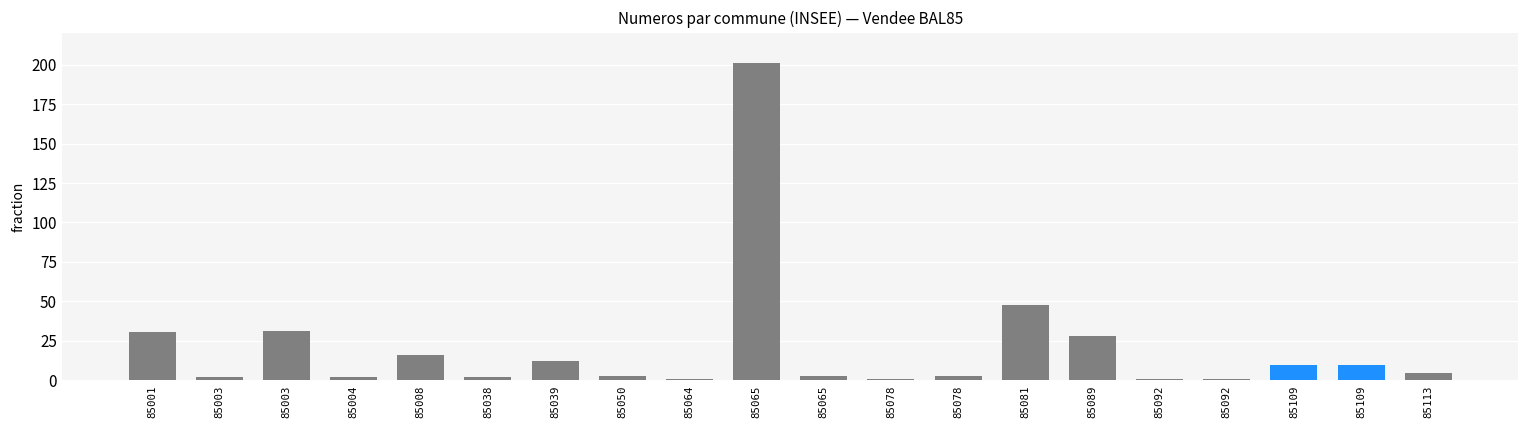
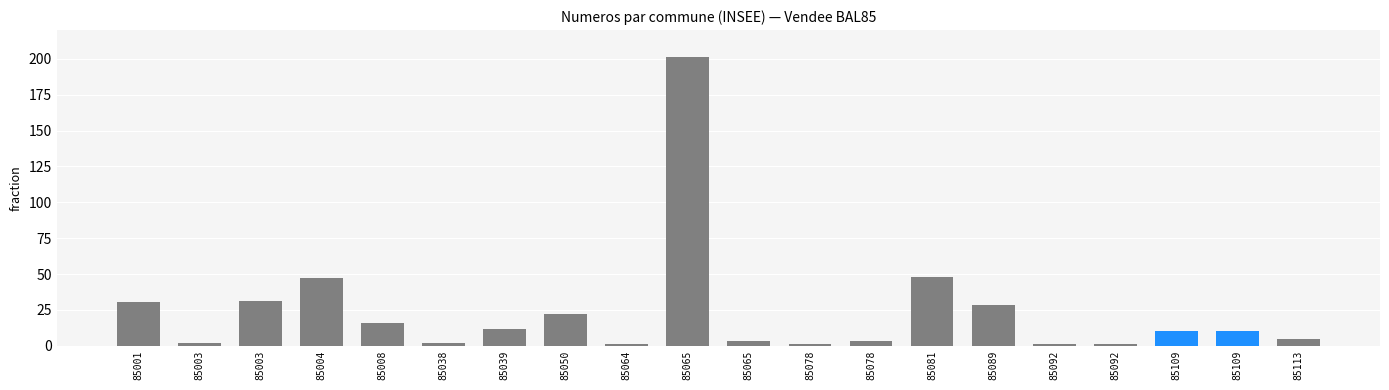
85004: 2 -> 47
85050: 3 -> 22
